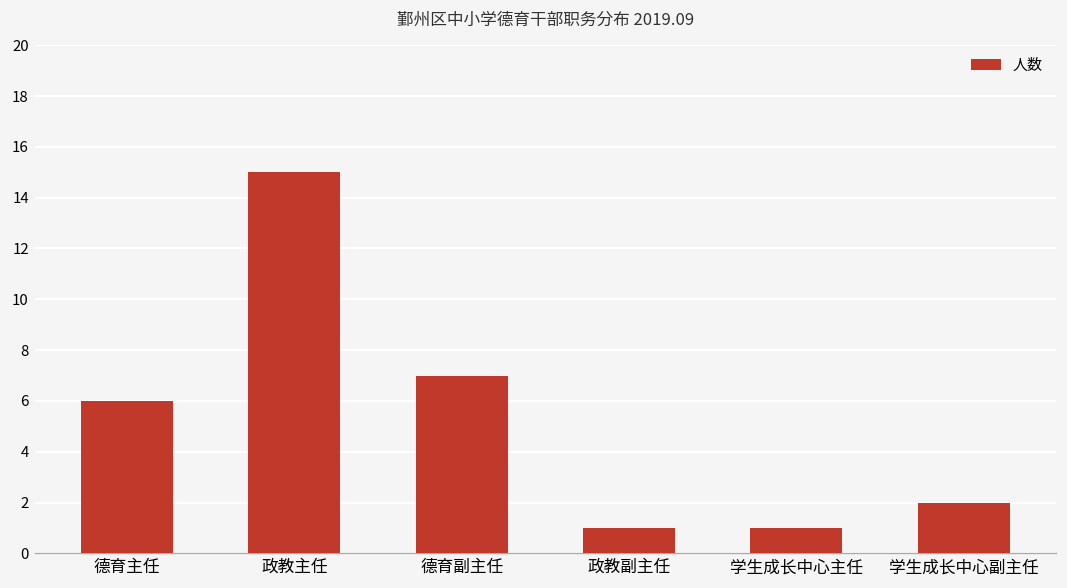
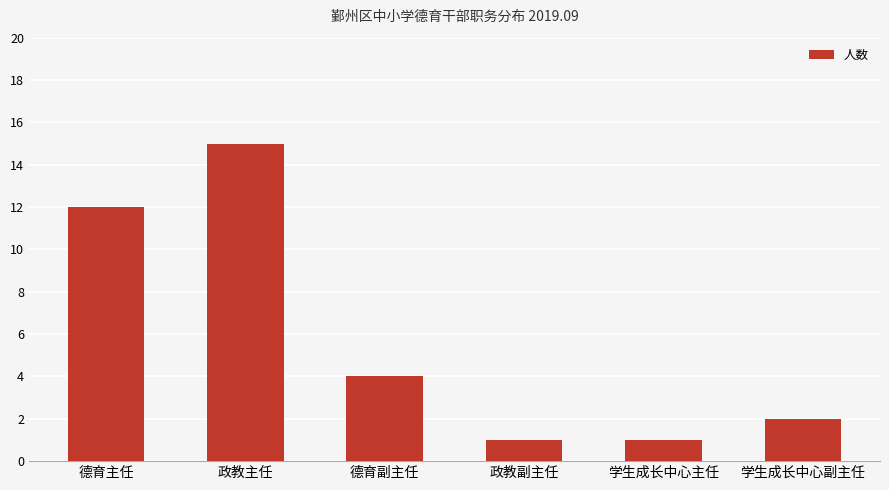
德育主任: 6 -> 12
德育副主任: 7 -> 4
